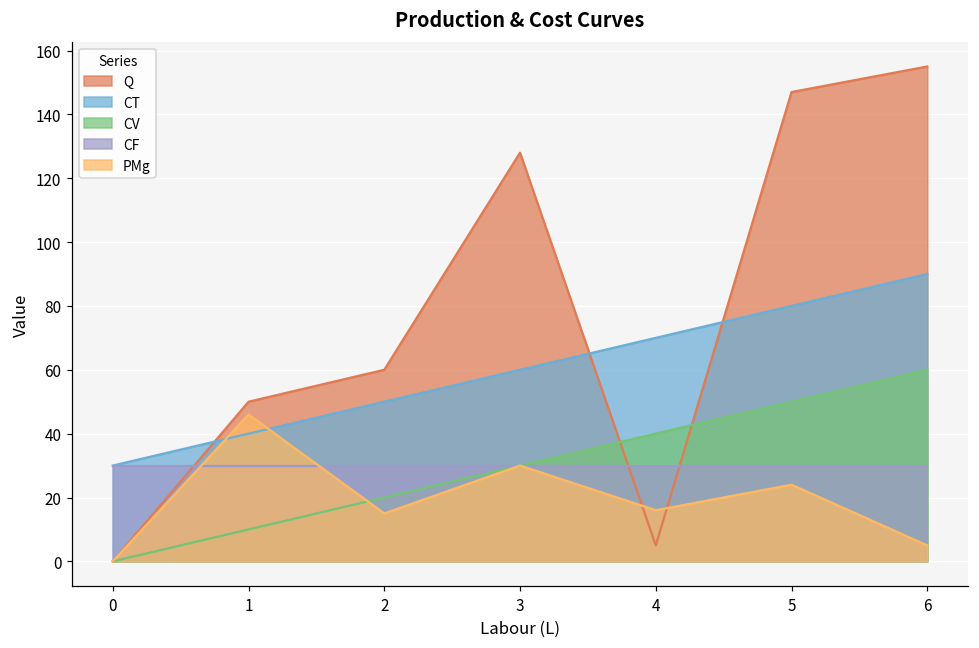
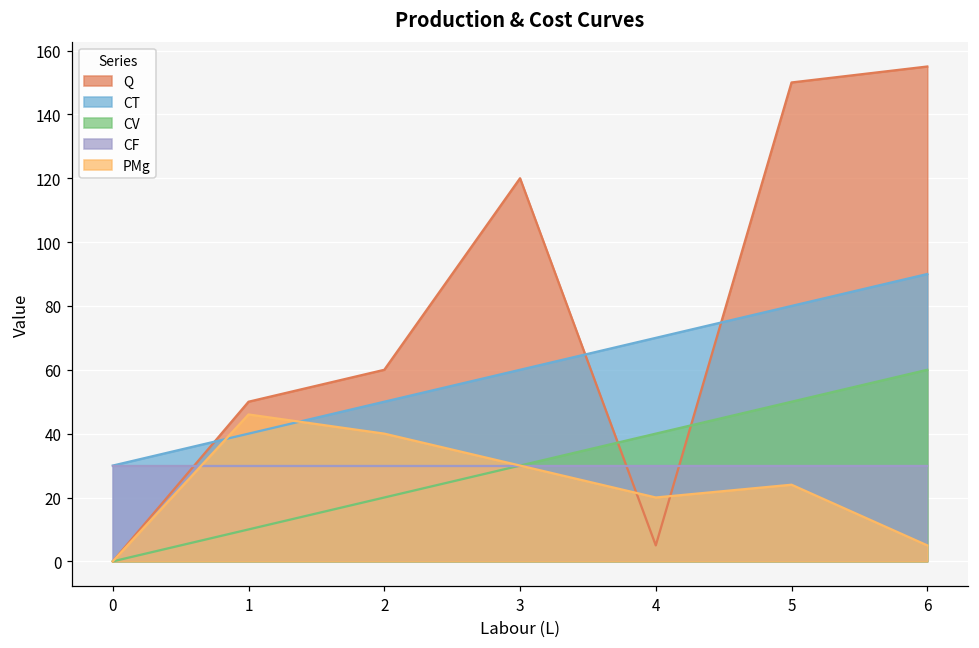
PMg, 2: 15 -> 40
Q, 3: 128 -> 120
PMg, 4: 16 -> 20
Q, 5: 147 -> 150
